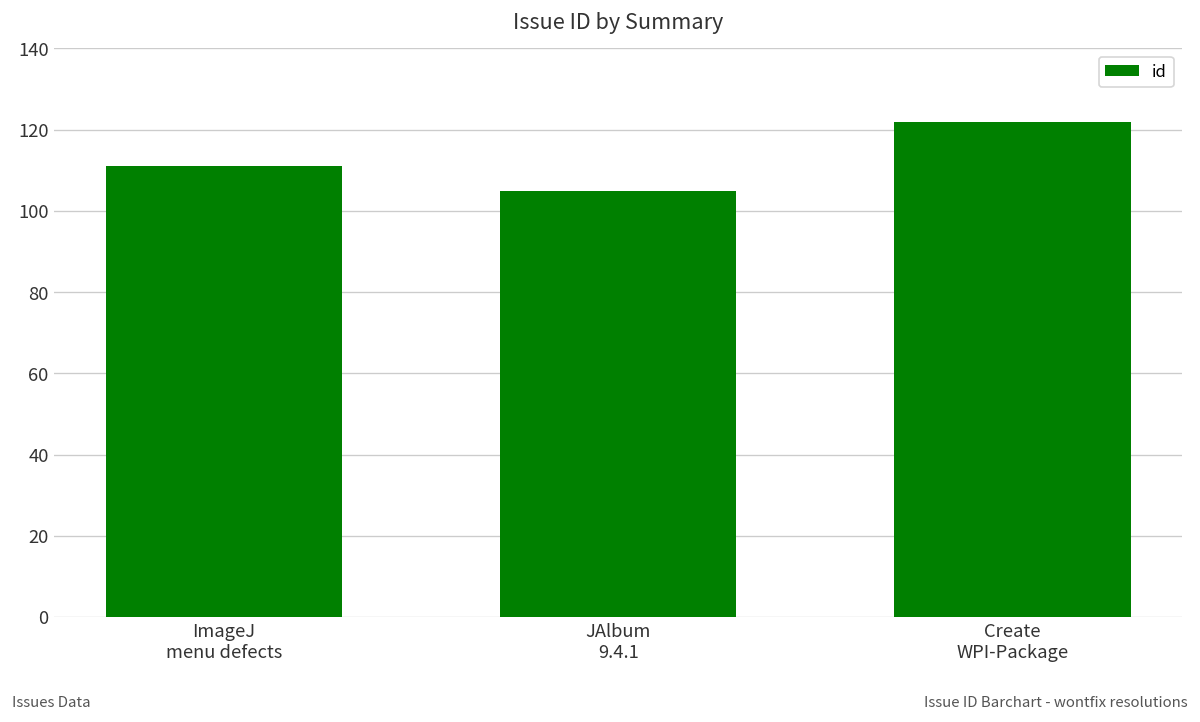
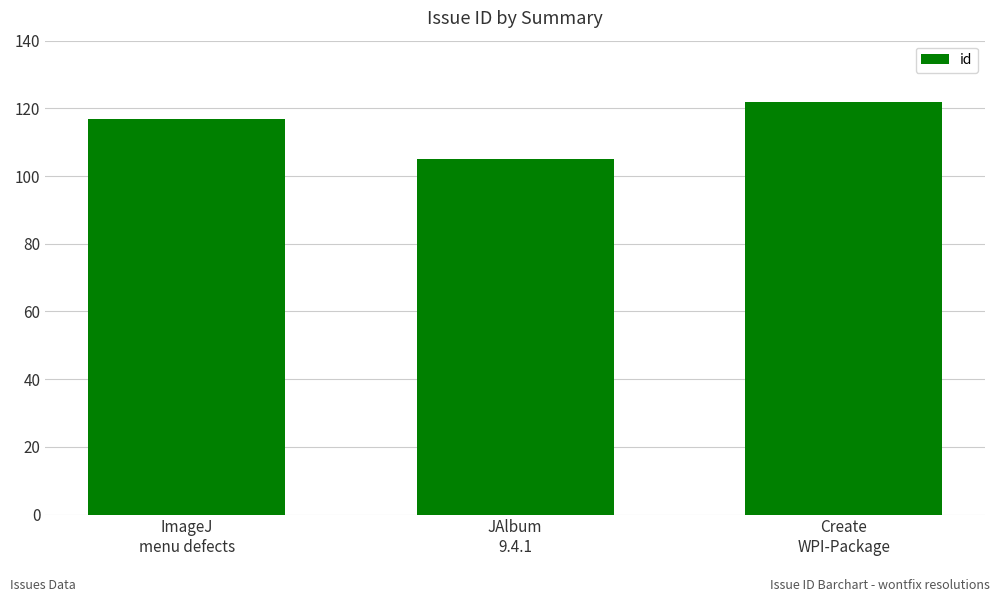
ImageJ menu defects: 111 -> 117
